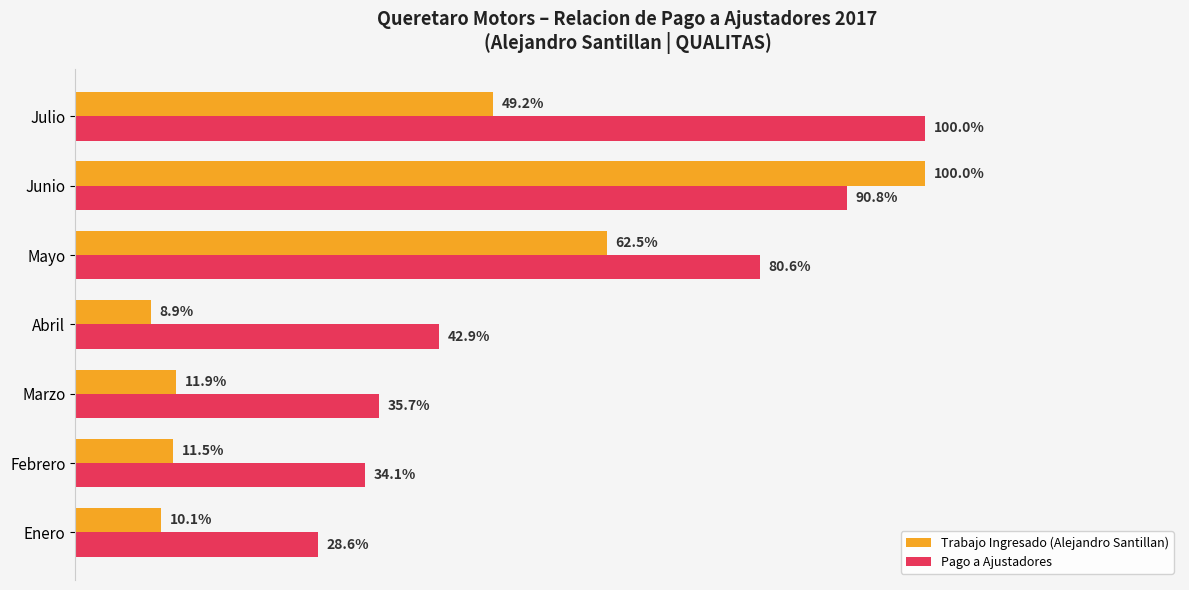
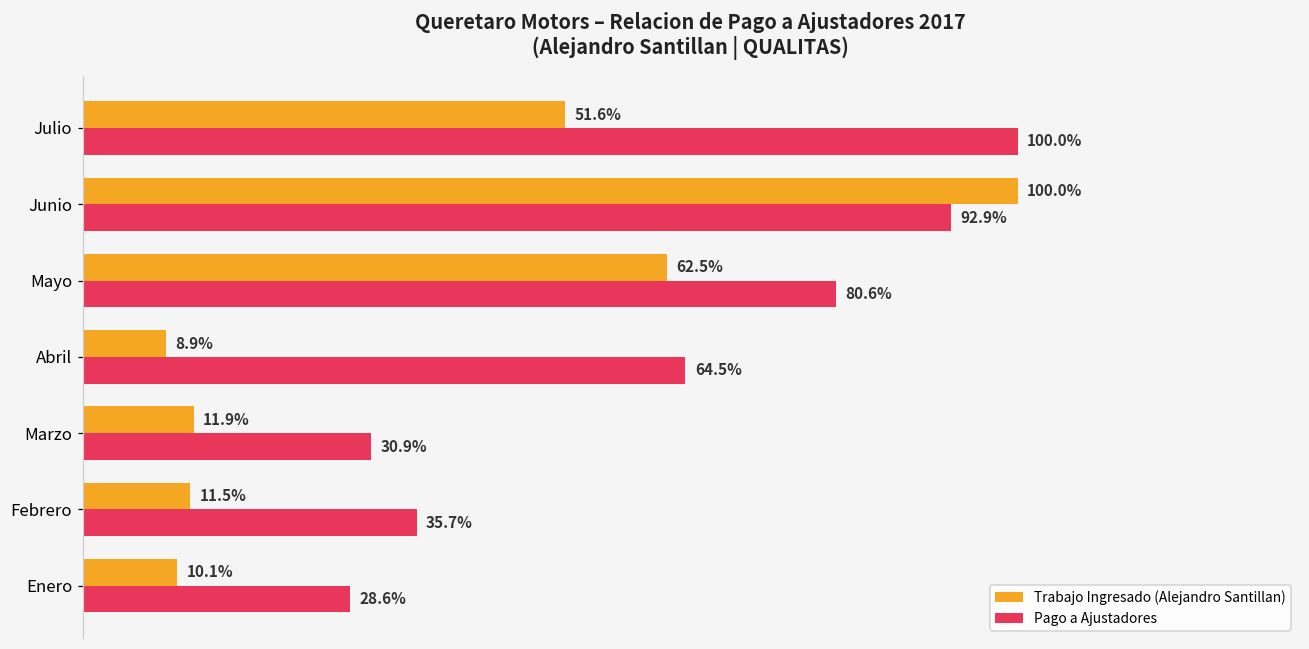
Trabajo Ingresado (Alejandro Santillan), Julio: 49.2% -> 51.6%
Pago a Ajustadores, Junio: 90.8% -> 92.9%
Pago a Ajustadores, Abril: 42.9% -> 64.5%
Pago a Ajustadores, Marzo: 35.7% -> 30.9%
Pago a Ajustadores, Febrero: 34.1% -> 35.7%
